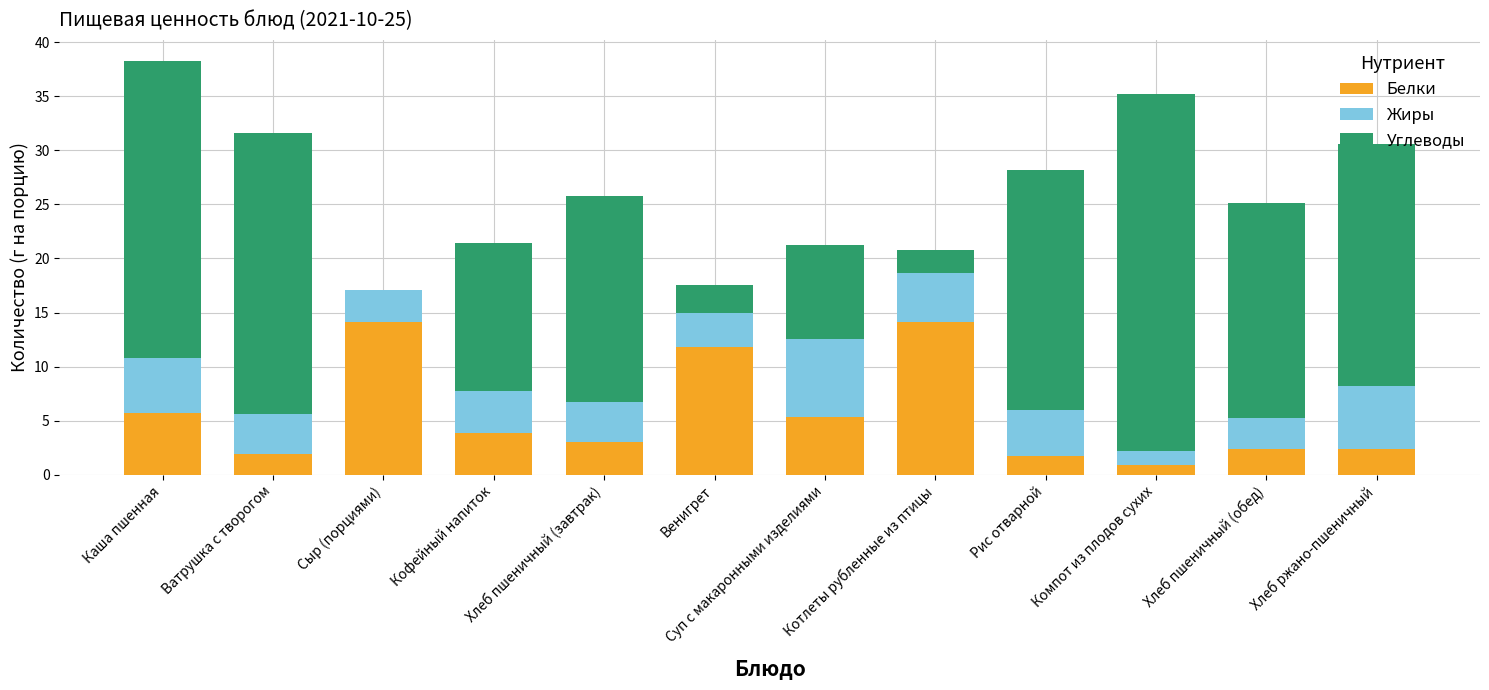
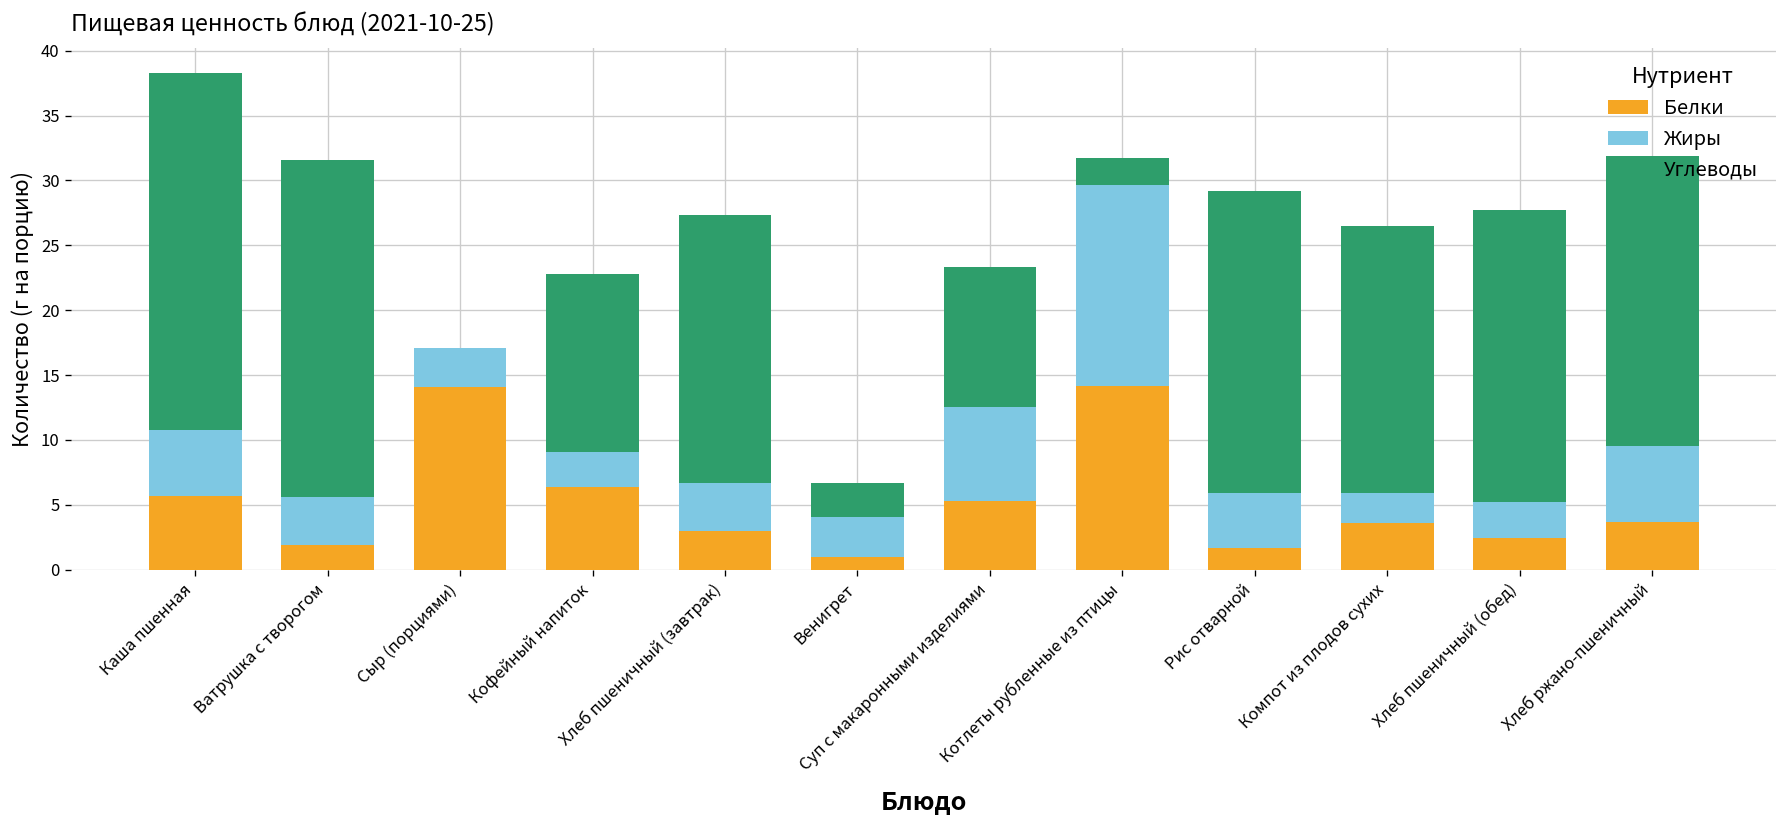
Белки, Кофейный напиток: 3.9 -> 6.4
Жиры, Кофейный напиток: 3.8 -> 2.7
Углеводы, Хлеб пшеничный (завтрак): 19.1 -> 20.6
Белки, Венигрет: 11.8 -> 0.9
Углеводы, Суп с макаронными изделиями: 8.7 -> 10.8
Жиры, Котлеты рубленные из птицы: 4.5 -> 15.5
Углеводы, Рис отварной: 22.3 -> 23.3
Белки, Компот из плодов сухих: 0.9 -> 3.6
Жиры, Компот из плодов сухих: 1.3 -> 2.3
Углеводы, Компот из плодов сухих: 33.0 -> 20.6
Углеводы, Хлеб пшеничный (обед): 19.9 -> 22.5
Белки, Хлеб ржано-пшеничный: 2.4 -> 3.7
